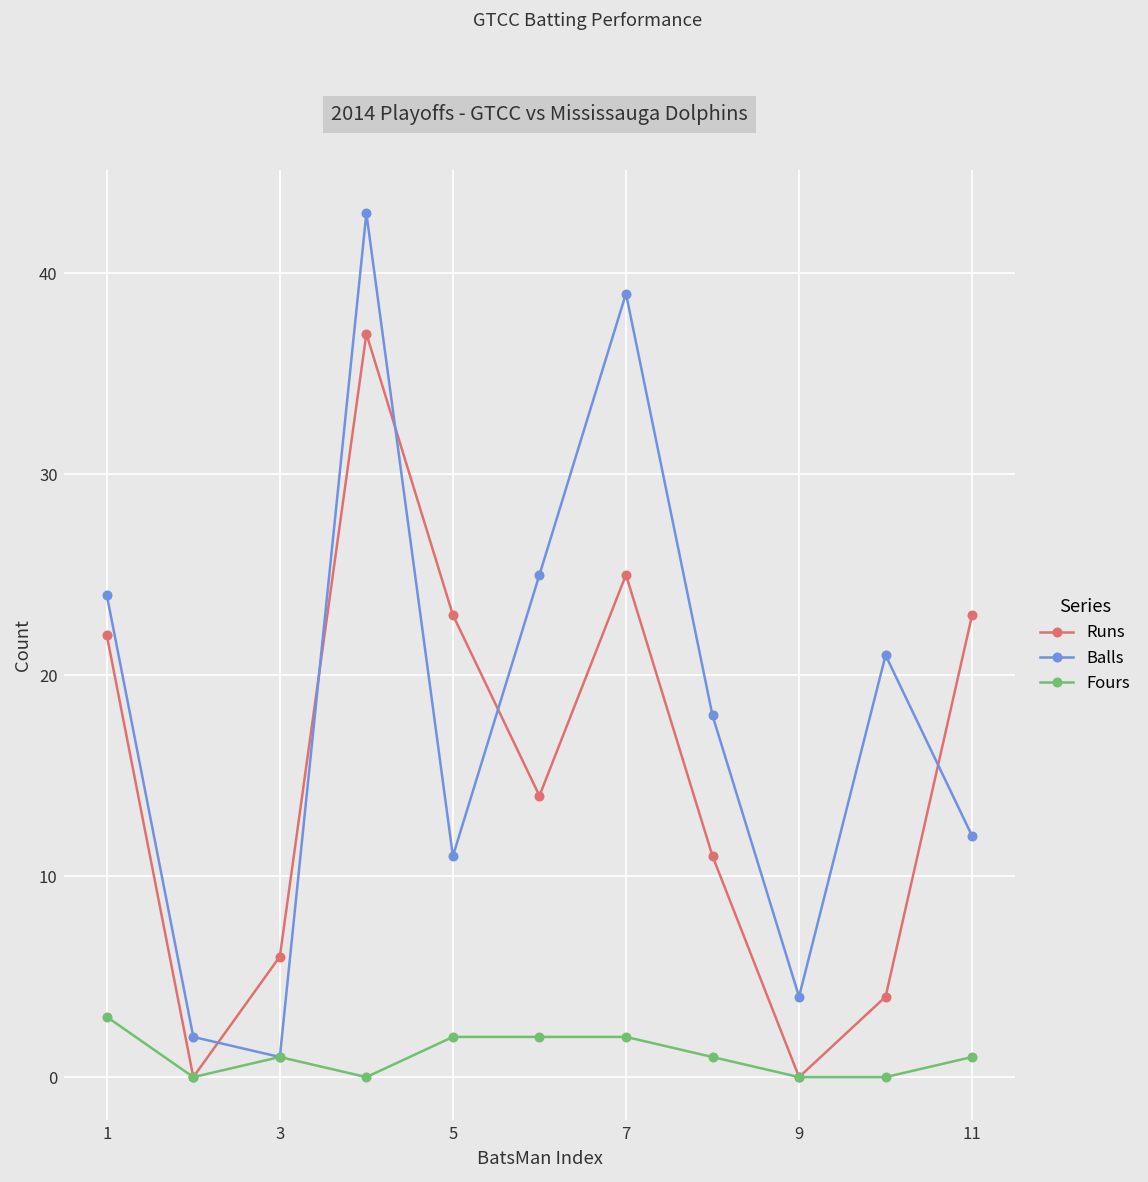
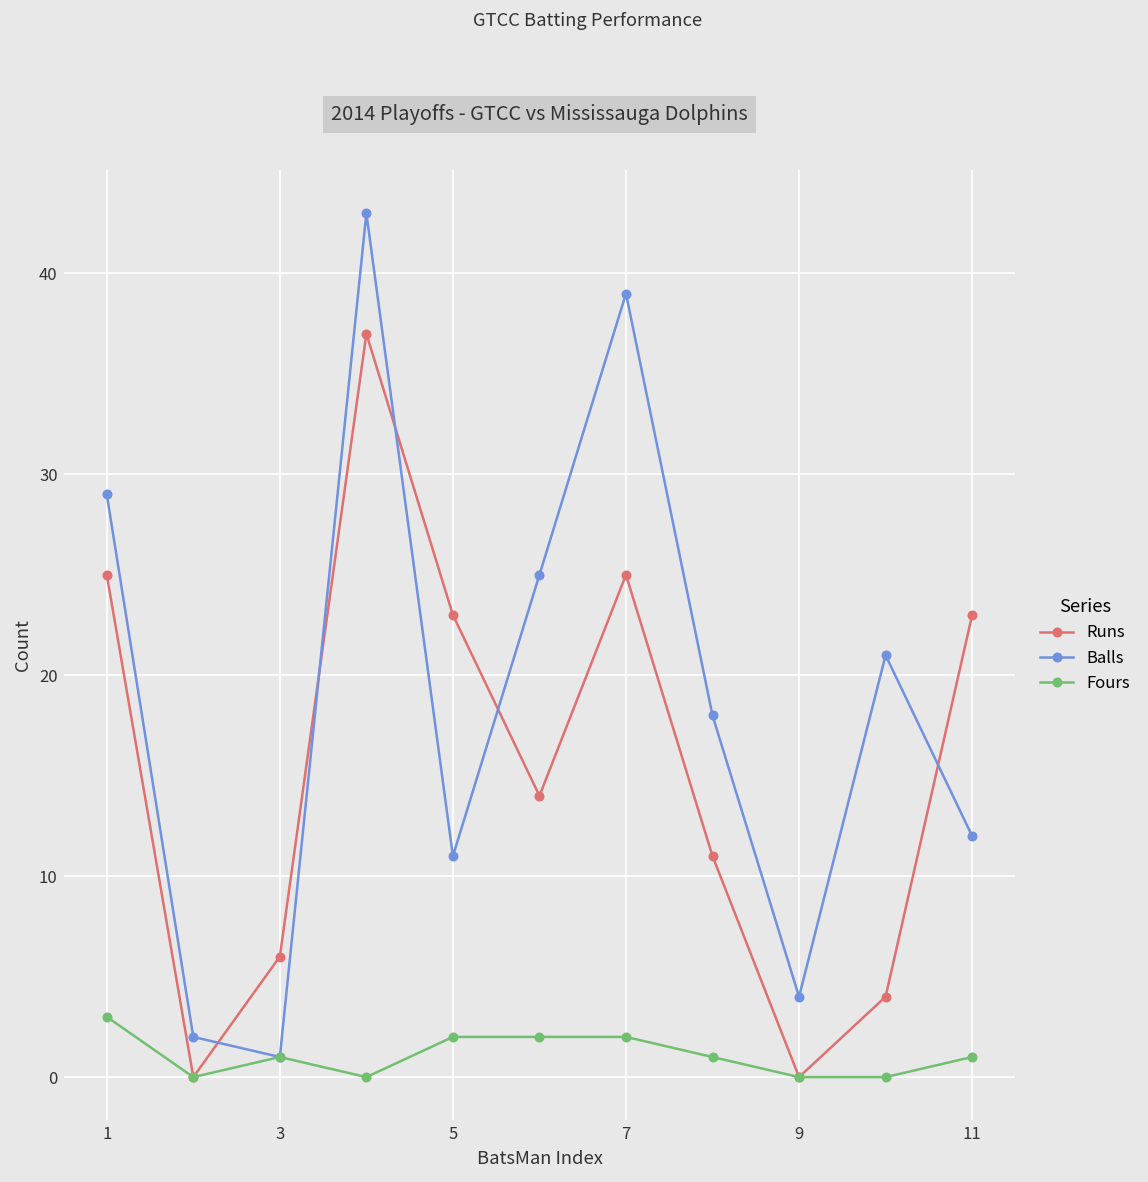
Runs, 1: 22 -> 25
Balls, 1: 24 -> 29
